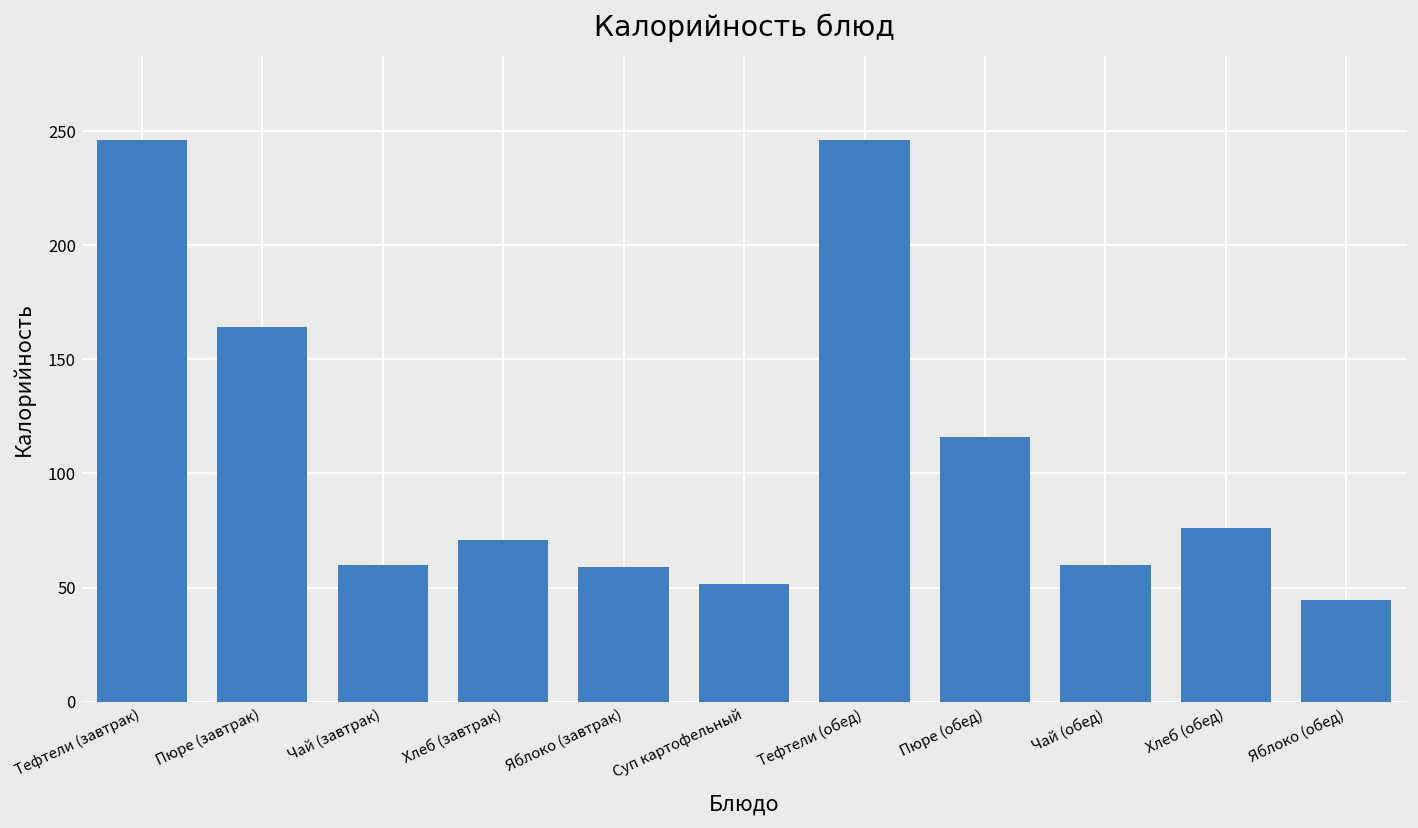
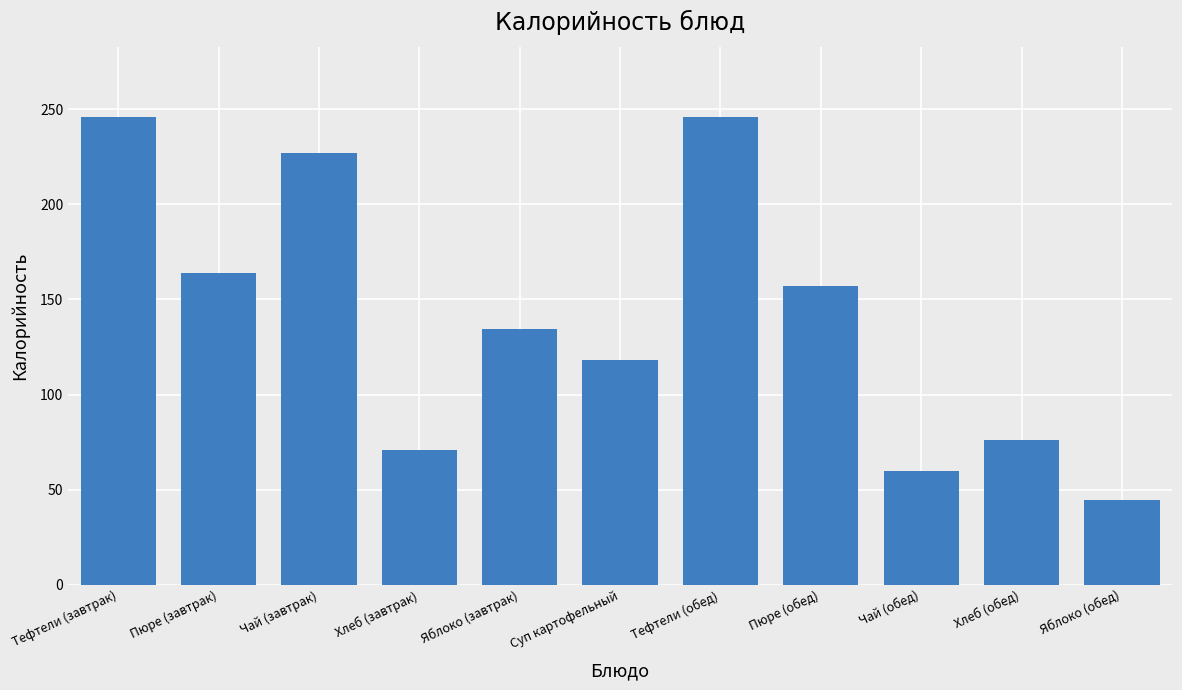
Чай (завтрак): 60 -> 227
Яблоко (завтрак): 59 -> 135
Суп картофельный: 52 -> 118
Пюре (обед): 116 -> 157
